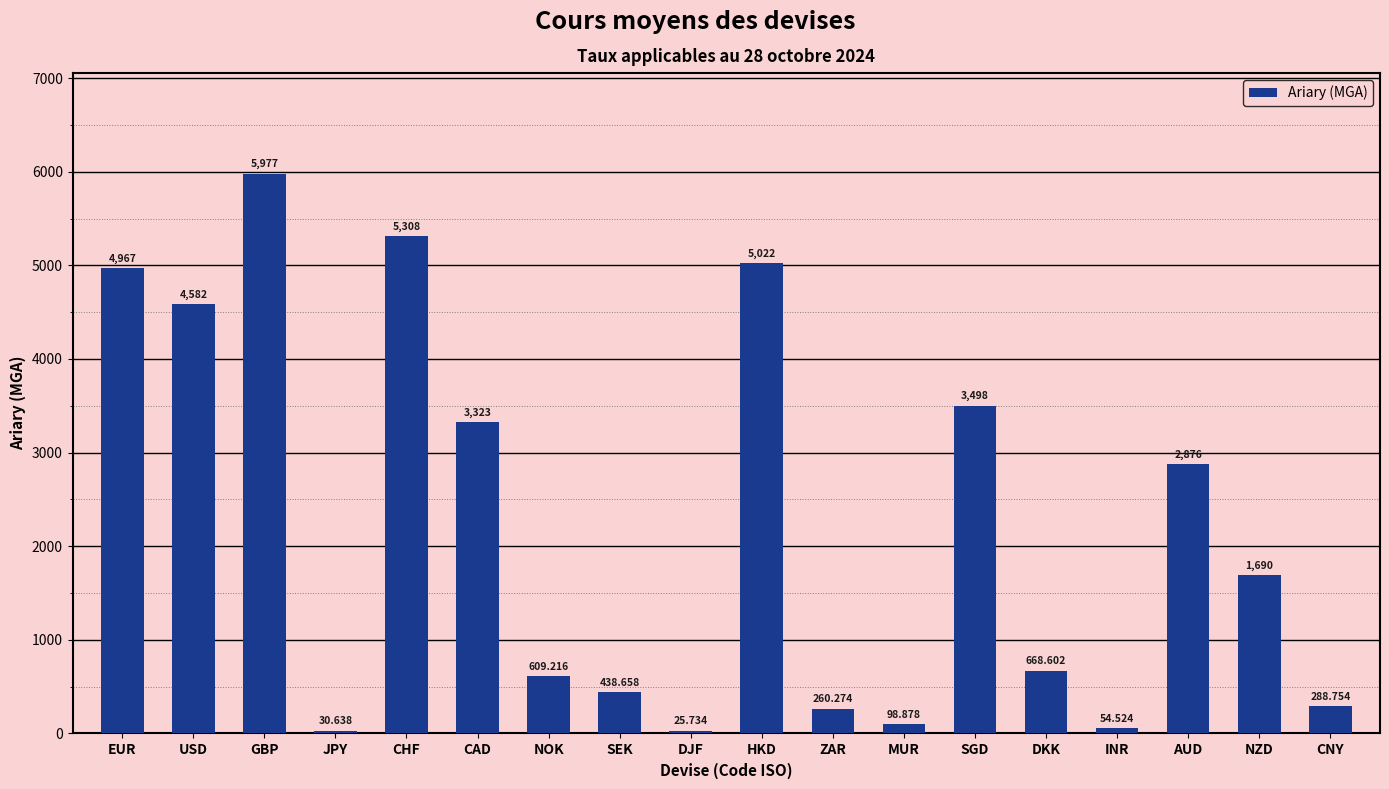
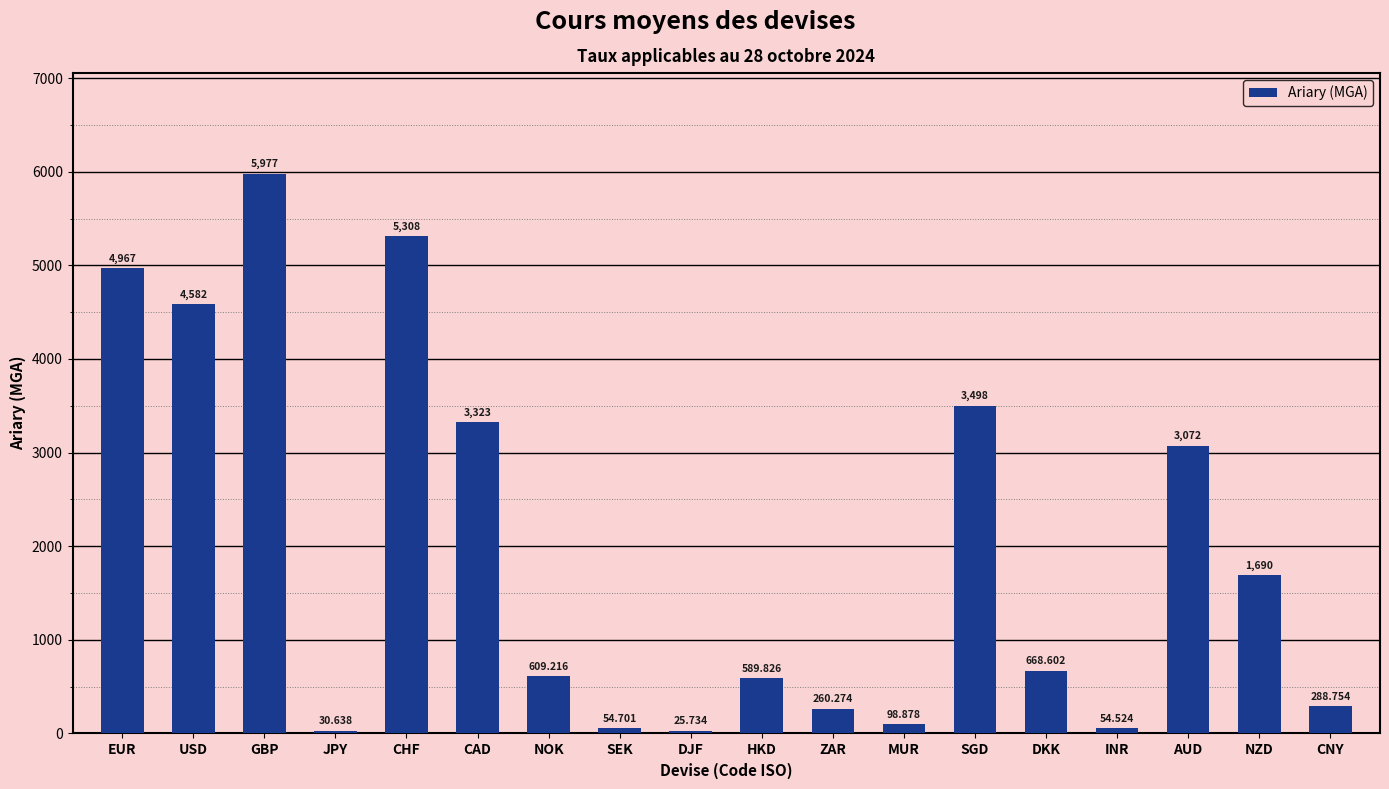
SEK: 438.658 -> 54.701
HKD: 5,022 -> 589.826
AUD: 2,876 -> 3,072
